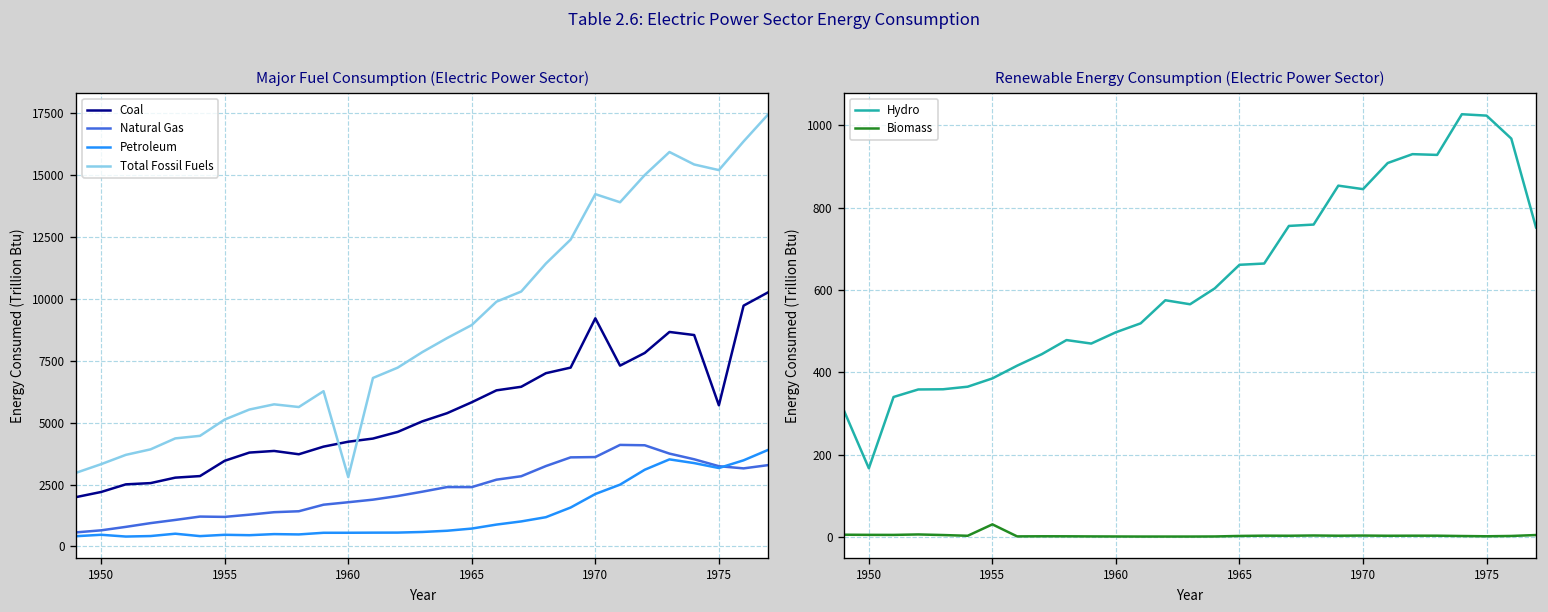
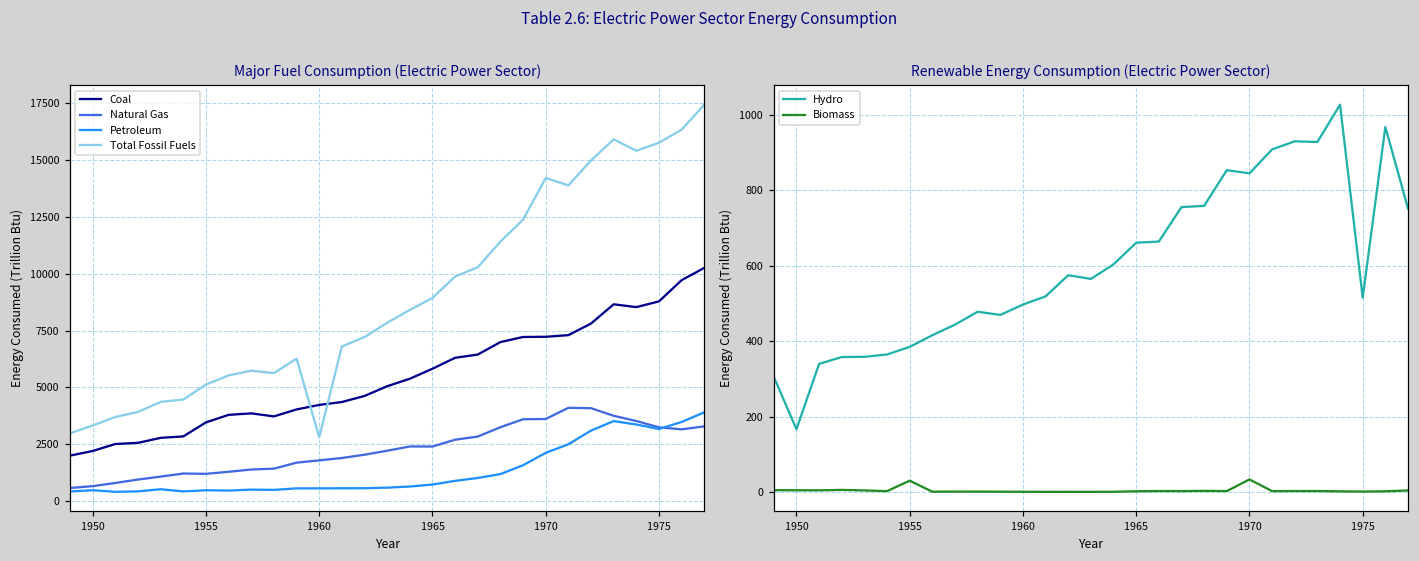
Major Fuel Consumption (Electric Power Sector), Coal, 1970: 9200 -> 7200
Major Fuel Consumption (Electric Power Sector), Coal, 1975: 5700 -> 8800
Major Fuel Consumption (Electric Power Sector), Total Fossil Fuels, 1975: 15200 -> 15800
Renewable Energy Consumption (Electric Power Sector), Biomass, 1970: 0 -> 30
Renewable Energy Consumption (Electric Power Sector), Hydro, 1975: 1020 -> 520
